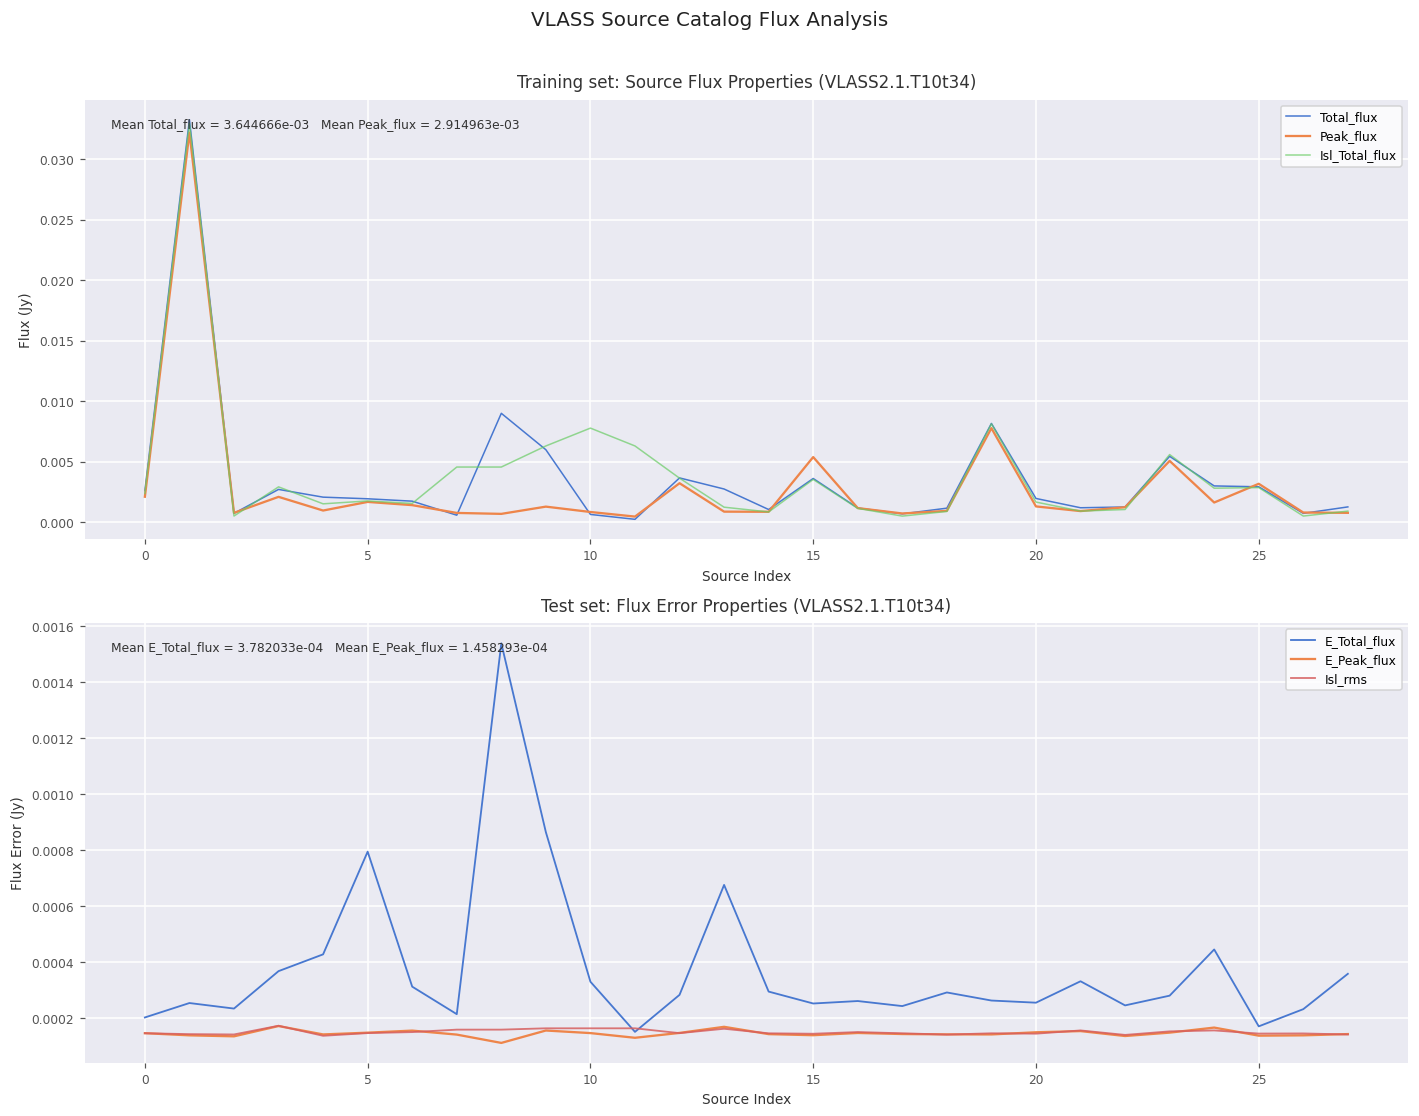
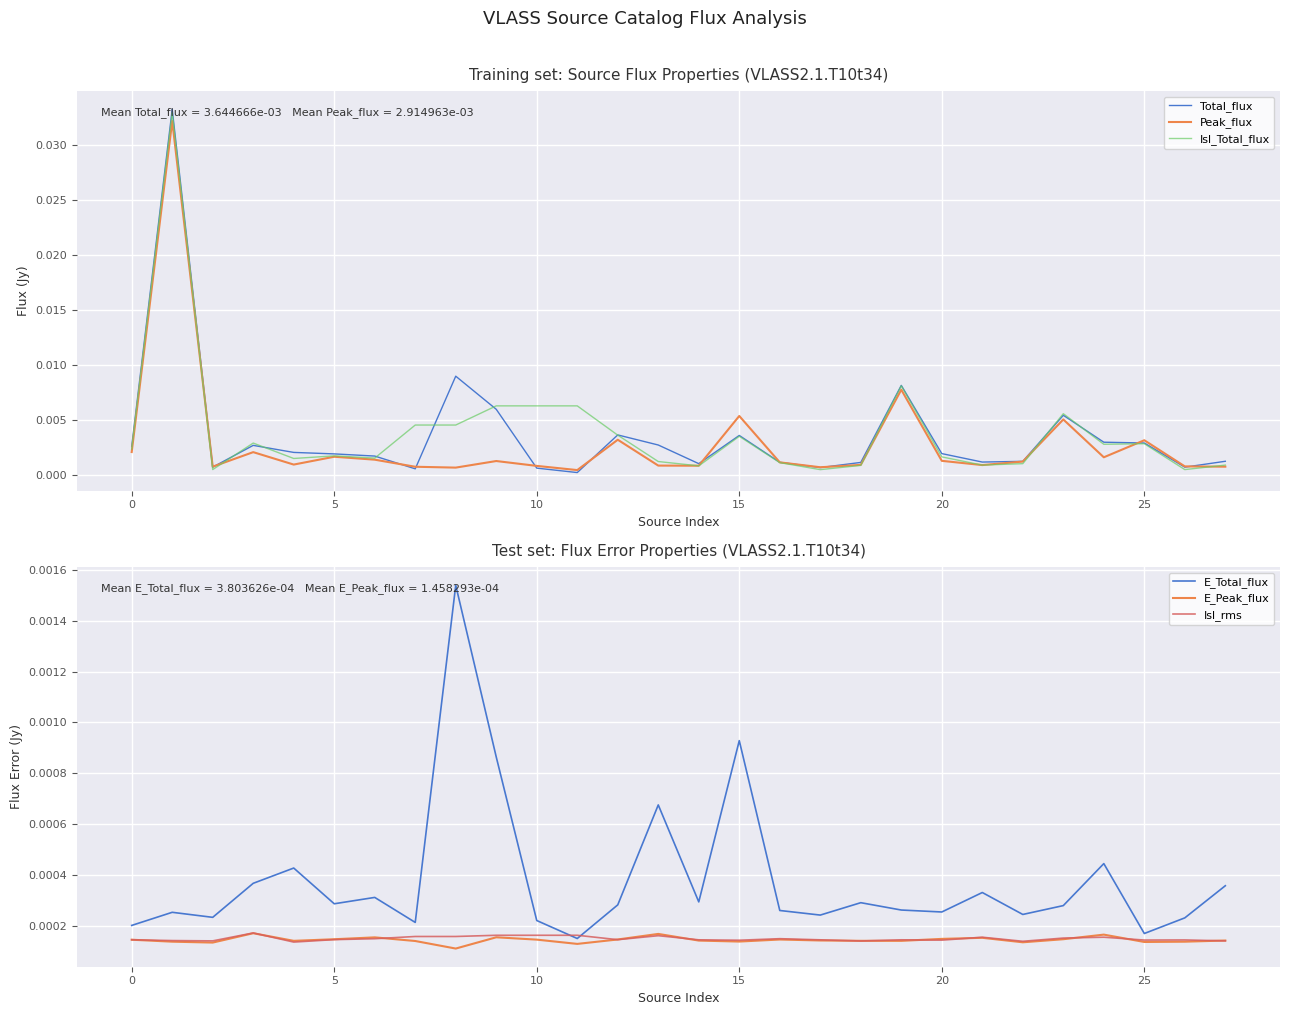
Training set: Source Flux Properties (VLASS2.1.T10t34), Isl_Total_flux, 10: 3.782033e-04 -> 3.803626e-04
Test set: Flux Error Properties (VLASS2.1.T10t34), E_Total_flux, 5: 0.00080 -> 0.00029
Test set: Flux Error Properties (VLASS2.1.T10t34), E_Total_flux, 10: 0.00033 -> 0.00022
Test set: Flux Error Properties (VLASS2.1.T10t34), E_Total_flux, 15: 0.00025 -> 0.00093
